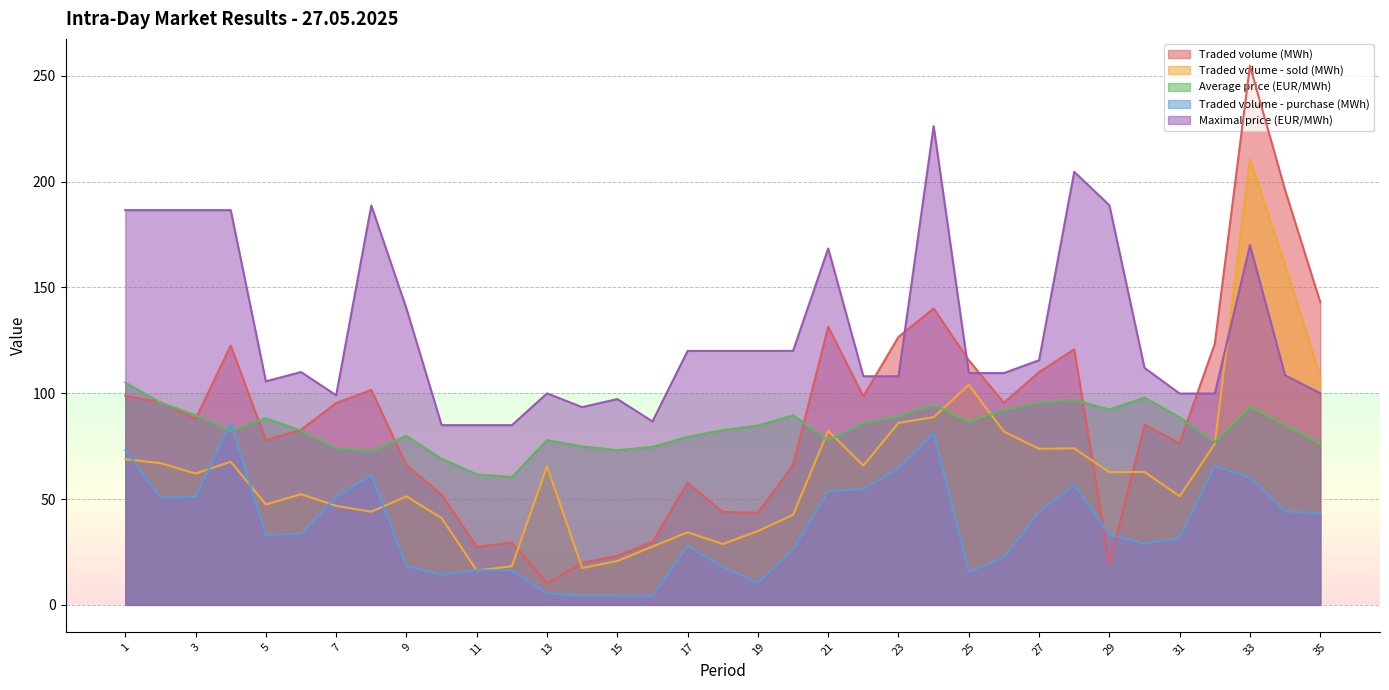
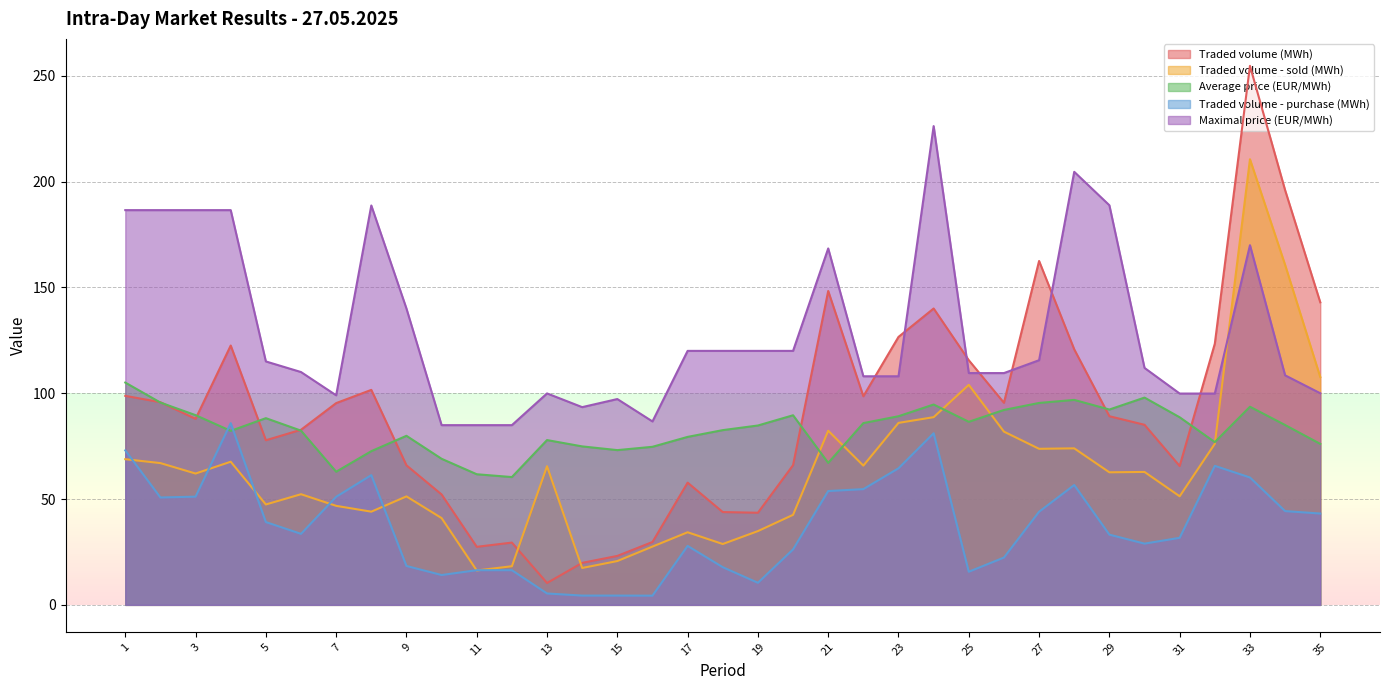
Traded volume - purchase (MWh), 5: 33 -> 39
Maximal price (EUR/MWh), 5: 106 -> 115
Average price (EUR/MWh), 7: 74 -> 63
Traded volume (MWh), 21: 131 -> 148
Average price (EUR/MWh), 21: 78 -> 67
Traded volume (MWh), 27: 110 -> 162
Traded volume (MWh), 29: 19 -> 89
Traded volume (MWh), 31: 76 -> 66
